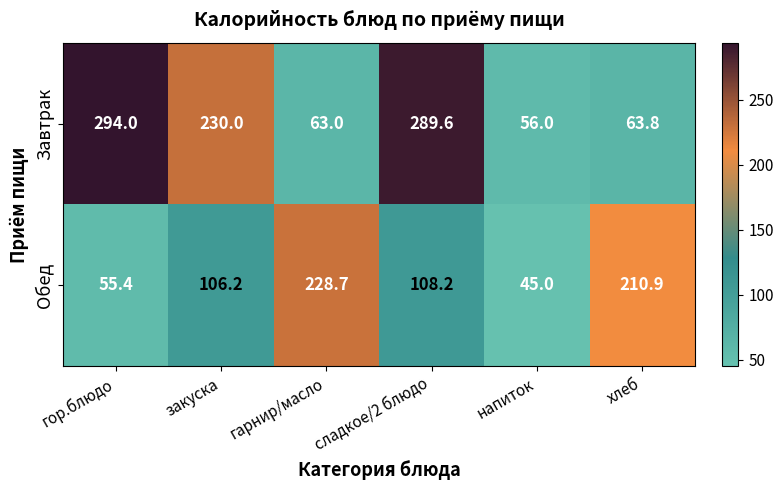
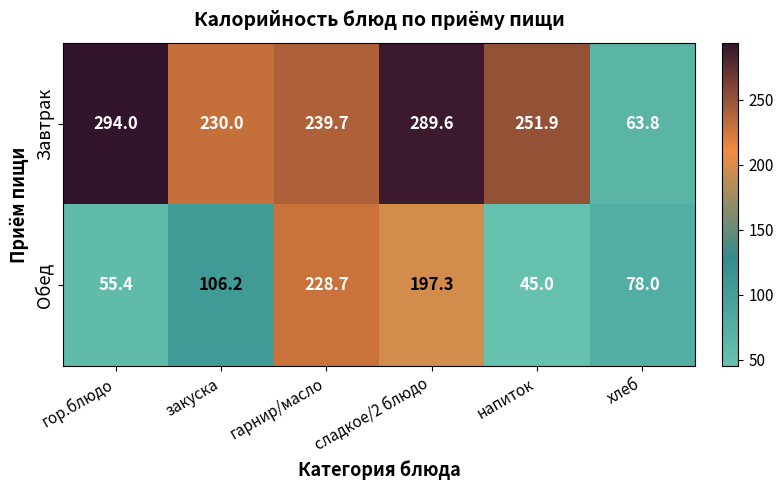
Завтрак, гарнир/масло: 63.0 -> 239.7
Завтрак, напиток: 56.0 -> 251.9
Обед, сладкое/2 блюдо: 108.2 -> 197.3
Обед, хлеб: 210.9 -> 78.0
